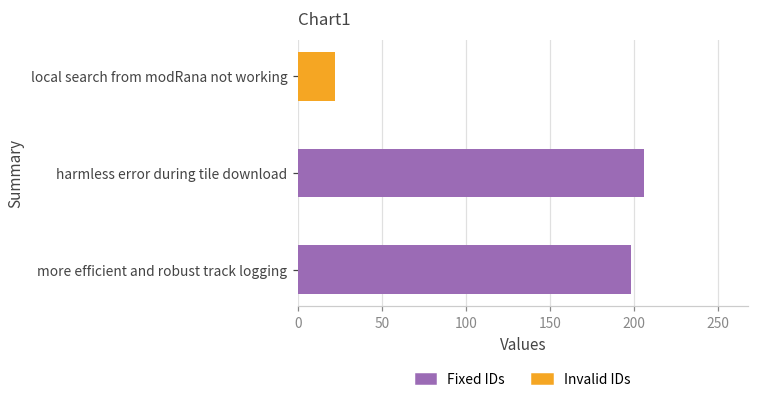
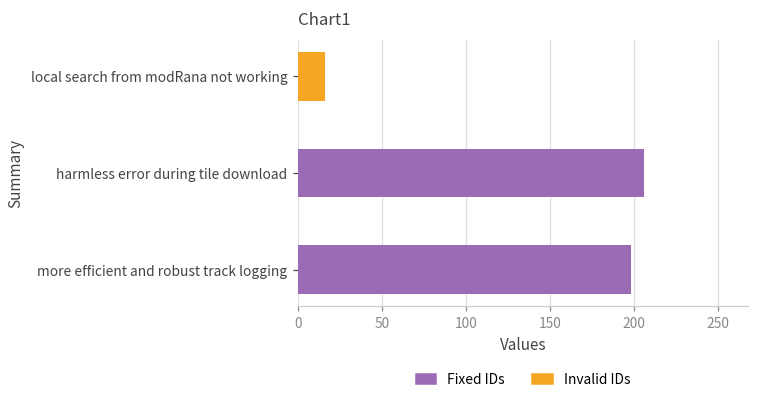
Invalid IDs, local search from modRana not working: 22 -> 16
